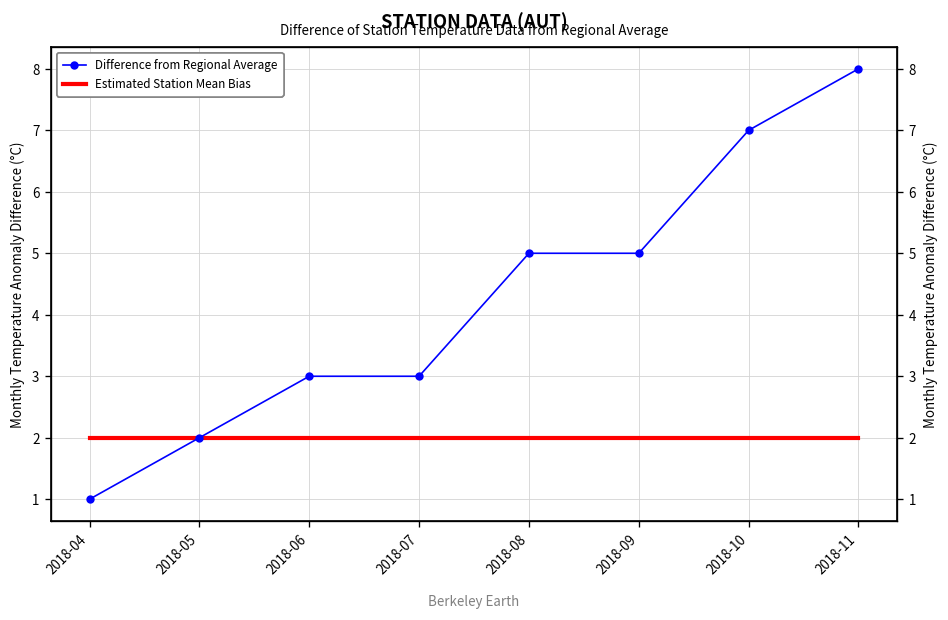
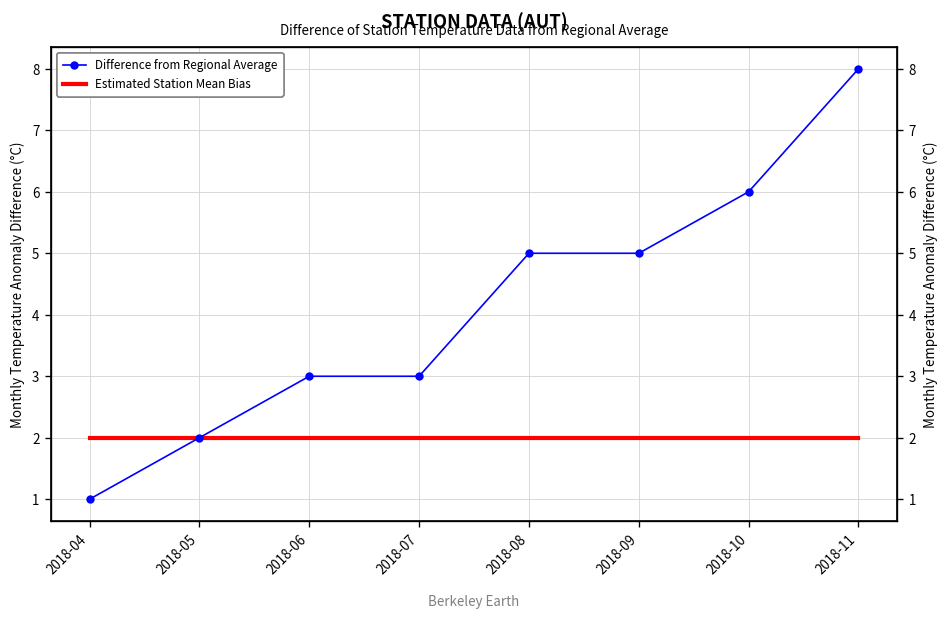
Difference from Regional Average, 2018-10: 7 -> 6
